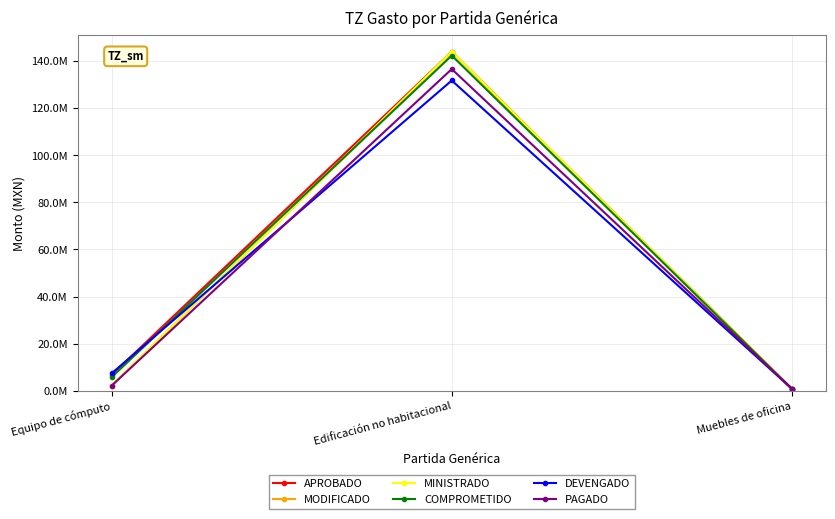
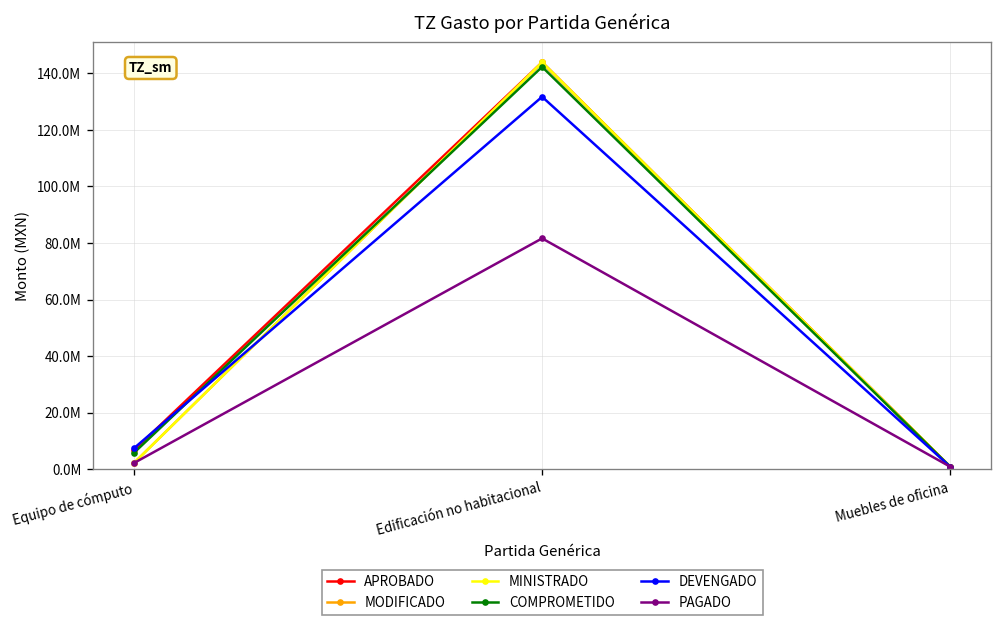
PAGADO, Edificación no habitacional: 137000000 -> 82000000
